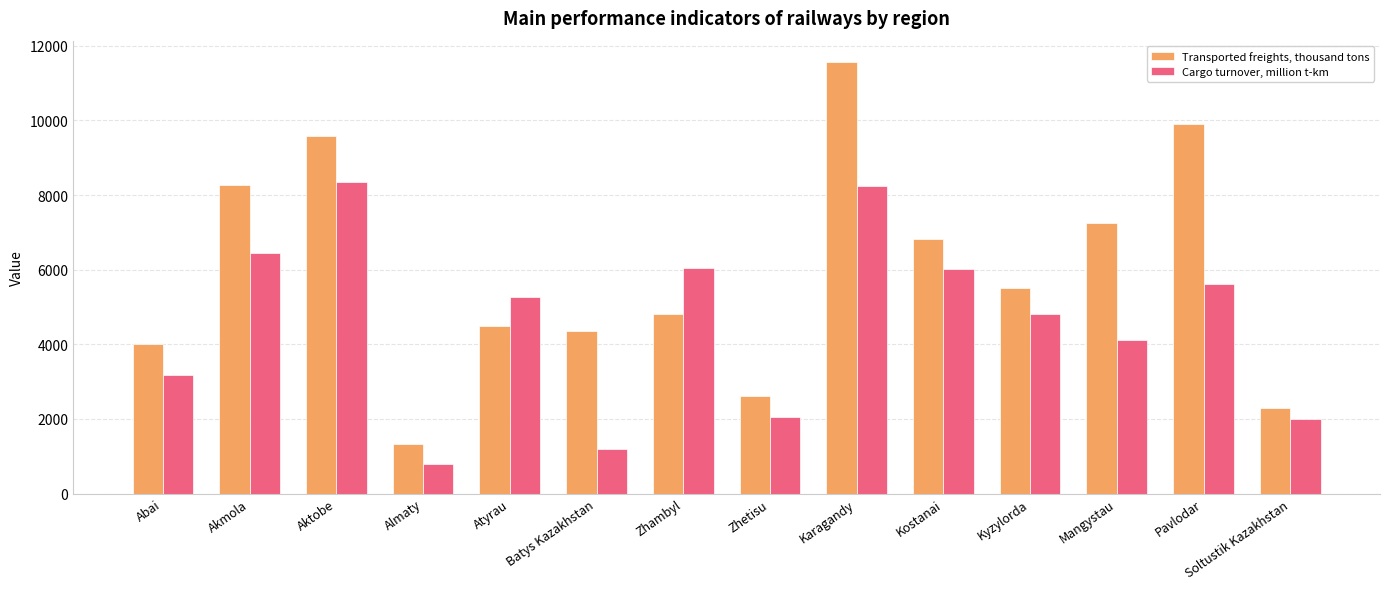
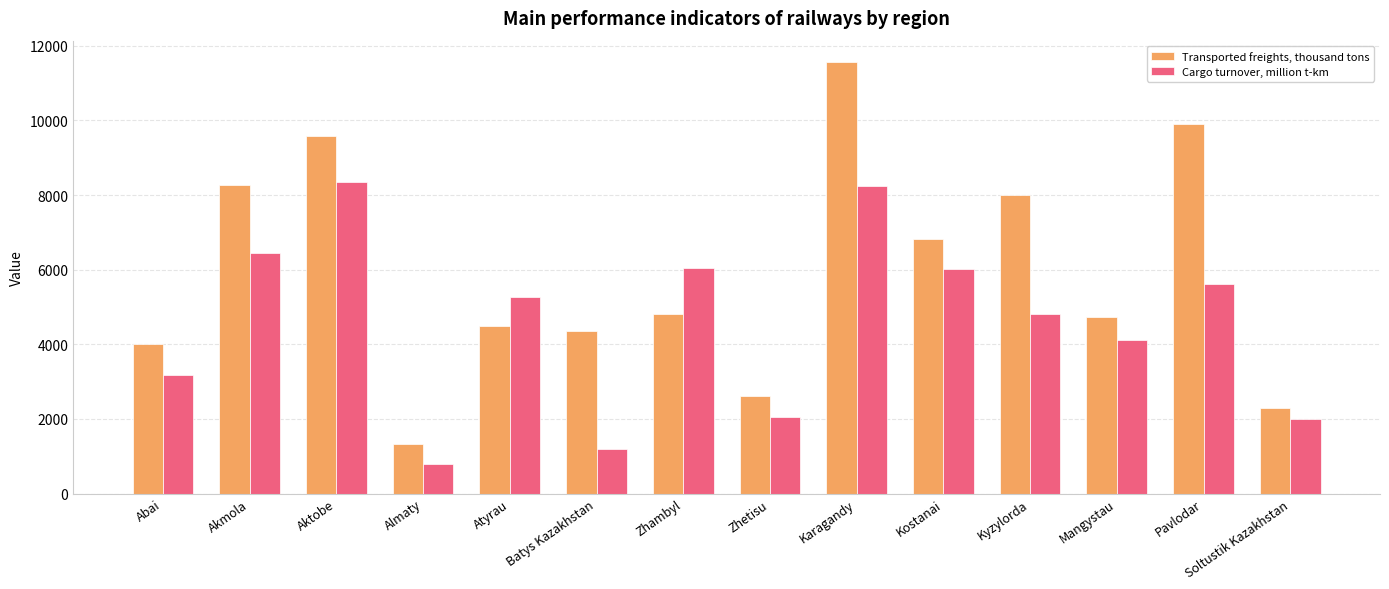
Transported freights, thousand tons, Kyzylorda: 5500 -> 8000
Transported freights, thousand tons, Mangystau: 7300 -> 4700
